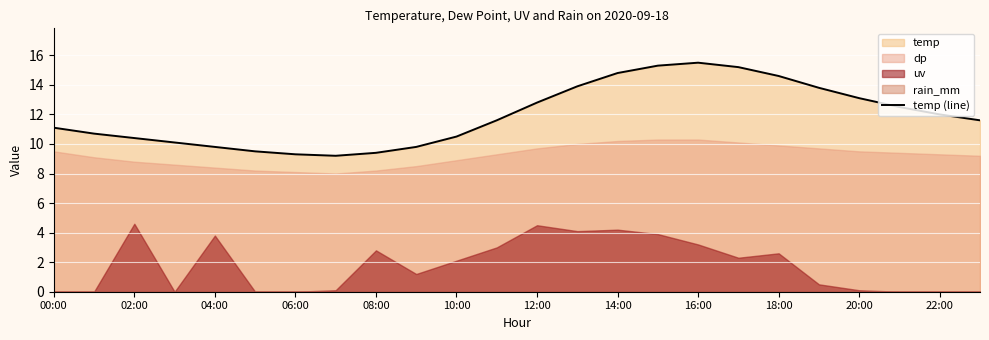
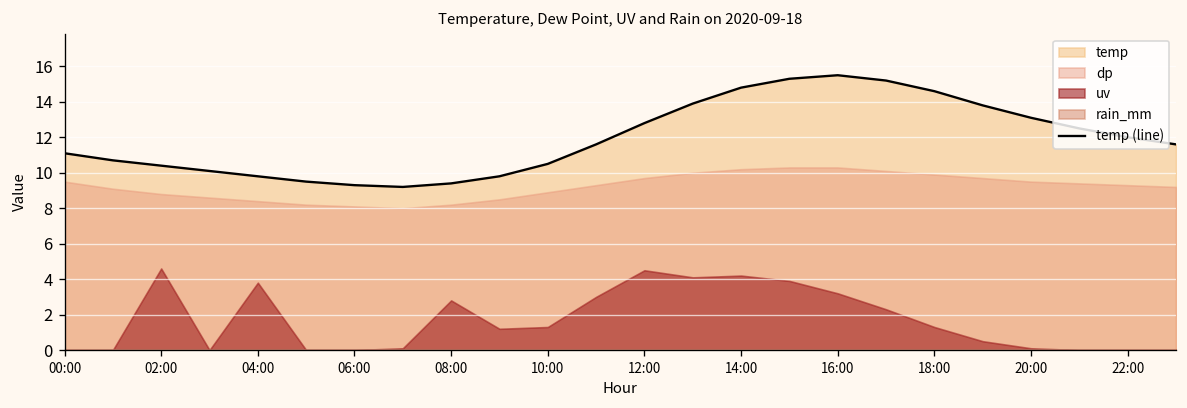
uv, 10:00: 2.1 -> 1.3
uv, 18:00: 2.6 -> 1.3
